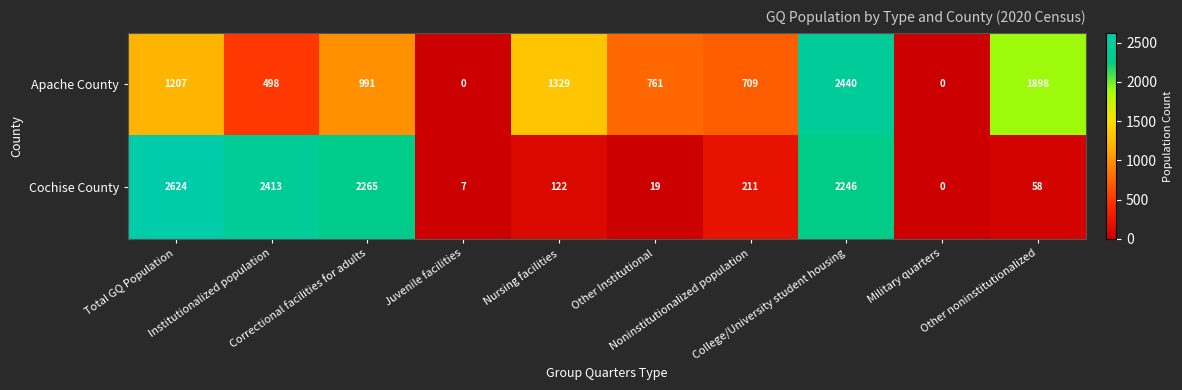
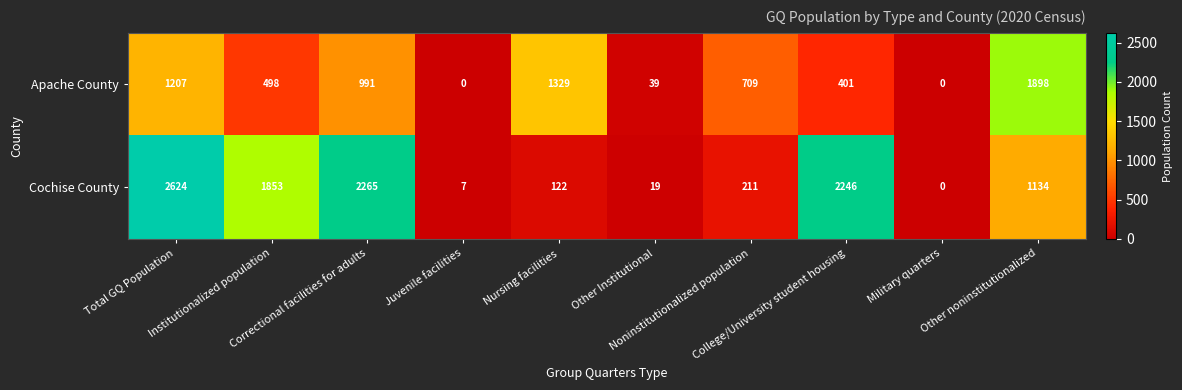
Apache County, Other Institutional: 761 -> 39
Apache County, College/University student housing: 2440 -> 401
Cochise County, Institutionalized population: 2413 -> 1853
Cochise County, Other noninstitutionalized: 58 -> 1134
